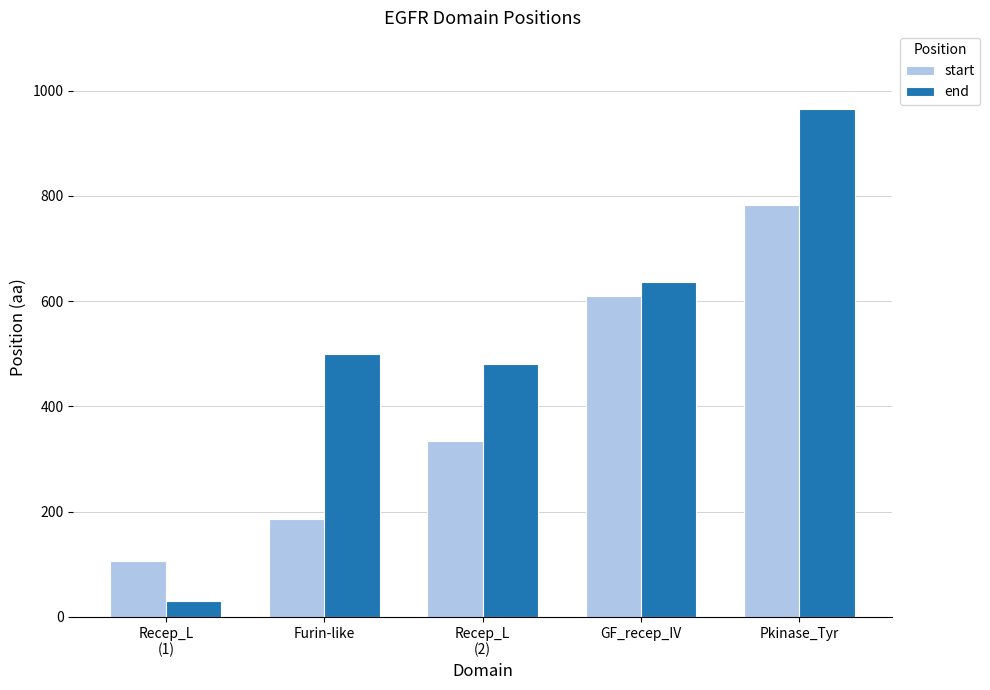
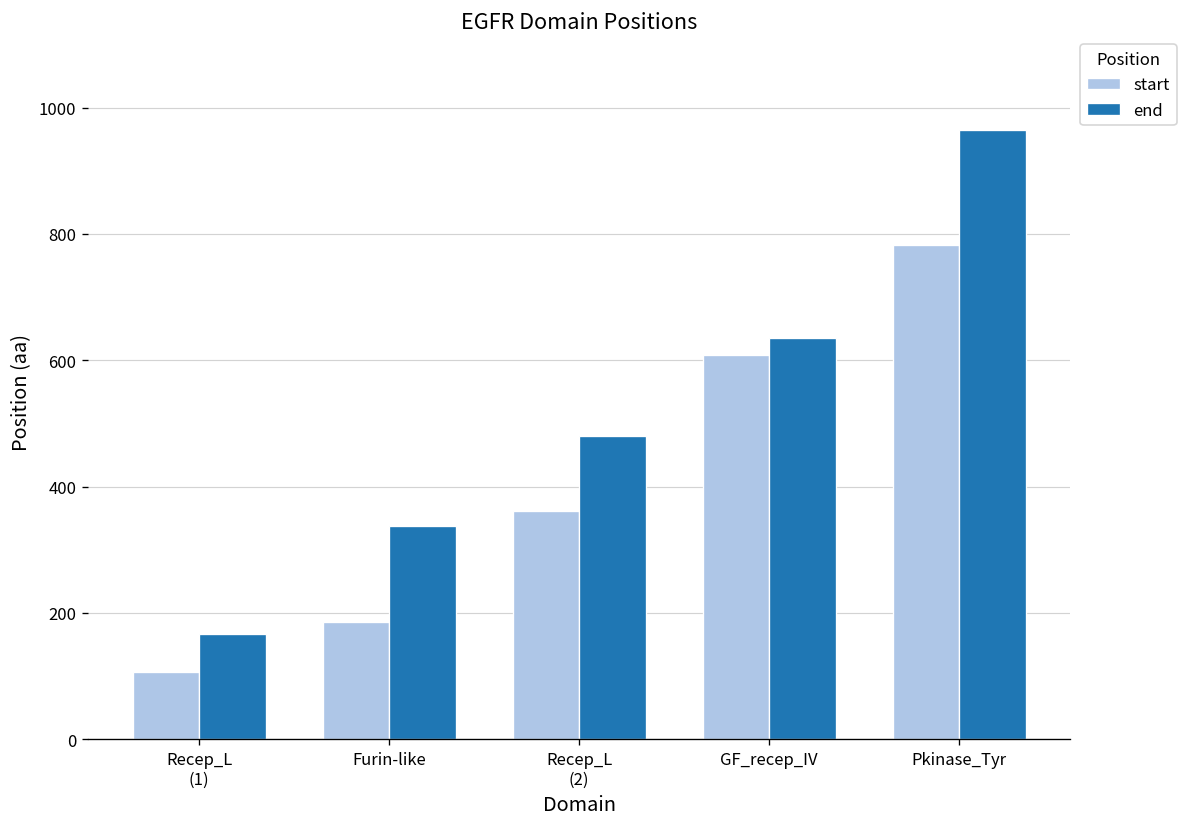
end, Recep_L (1): 30 -> 170
end, Furin-like: 500 -> 340
start, Recep_L (2): 340 -> 360
